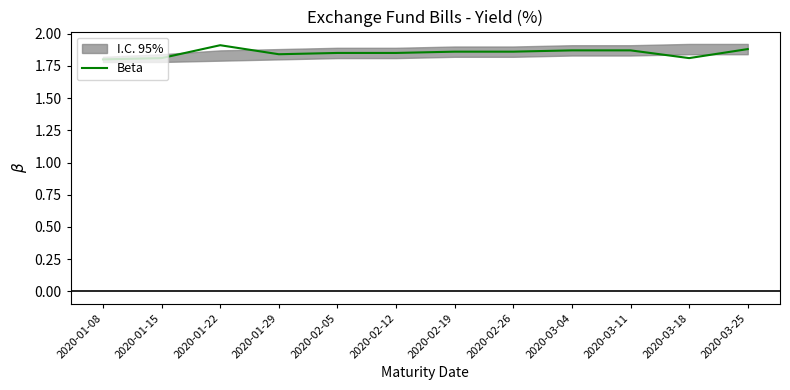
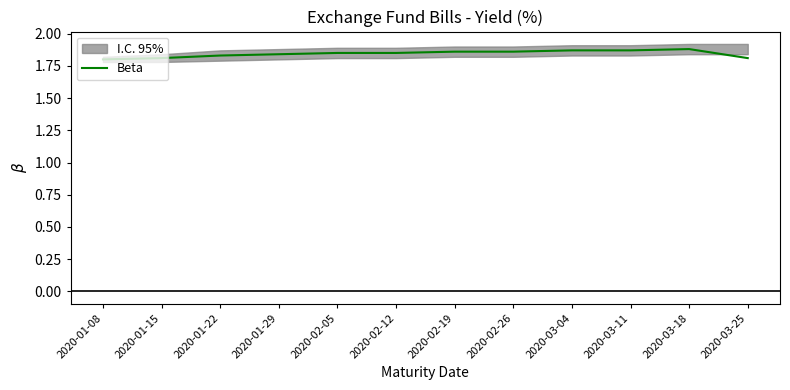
Beta, 2020-01-22: 1.91 -> 1.83
Beta, 2020-03-18: 1.81 -> 1.88
Beta, 2020-03-25: 1.88 -> 1.81
